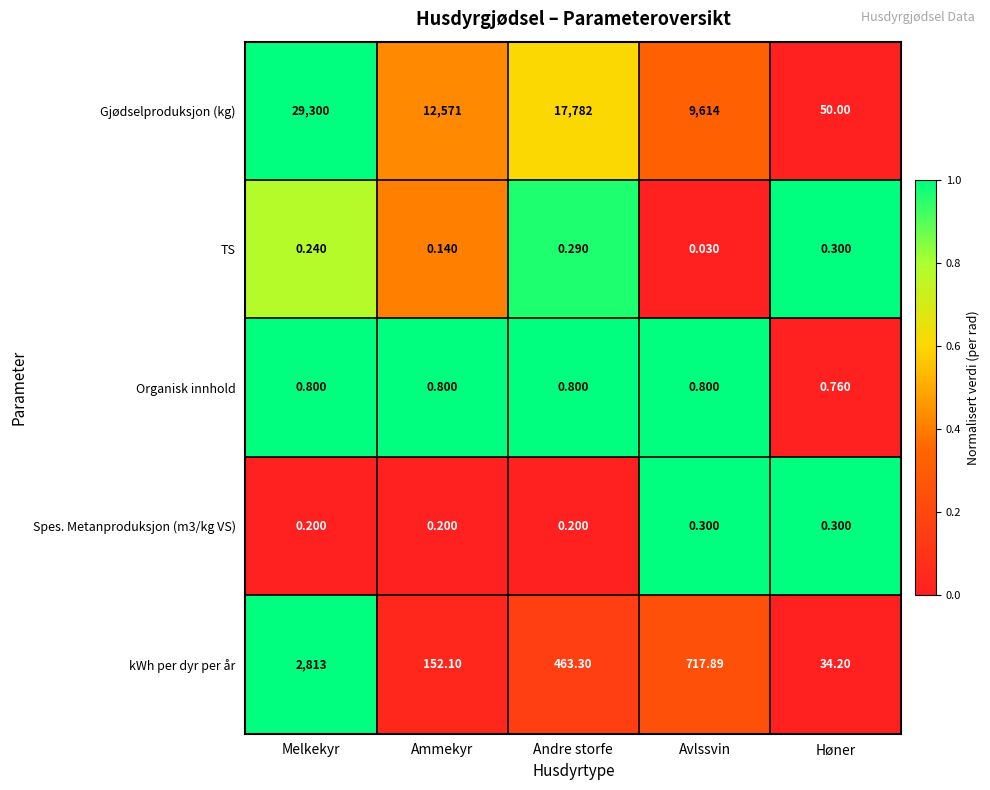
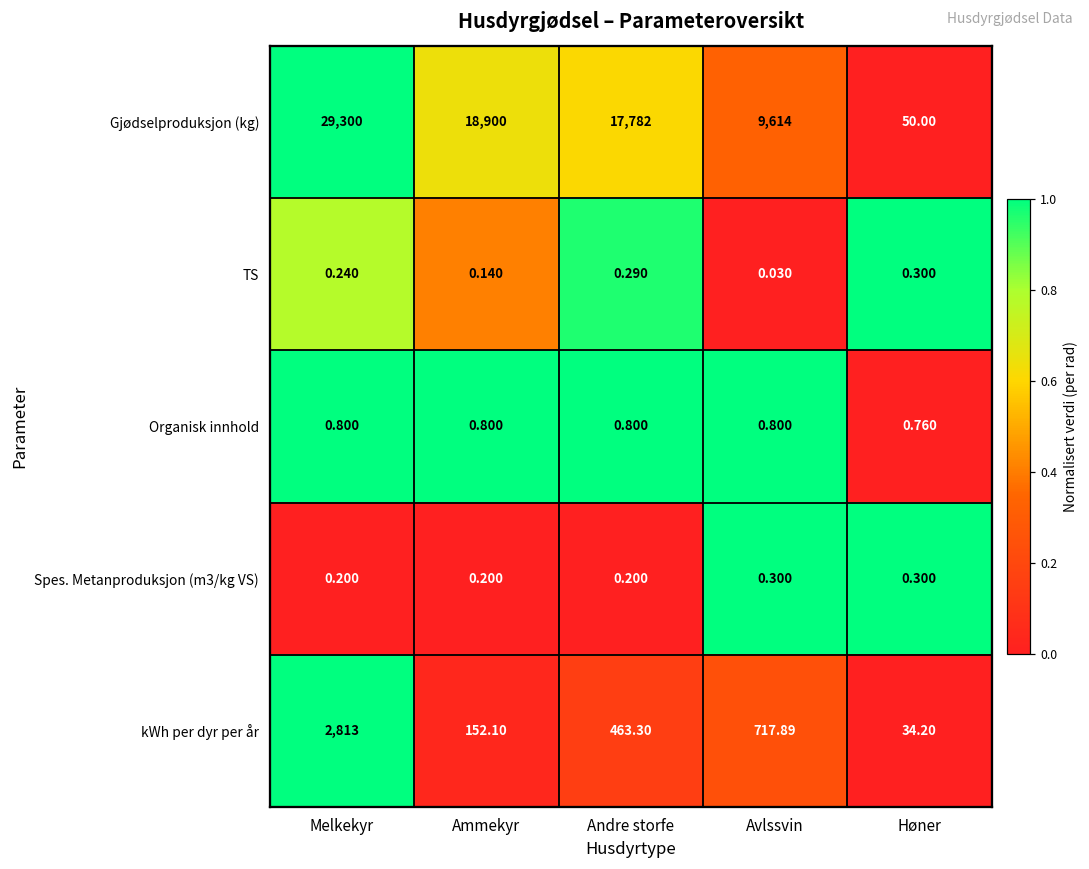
Gjødselproduksjon (kg), Ammekyr: 12,571 -> 18,900
